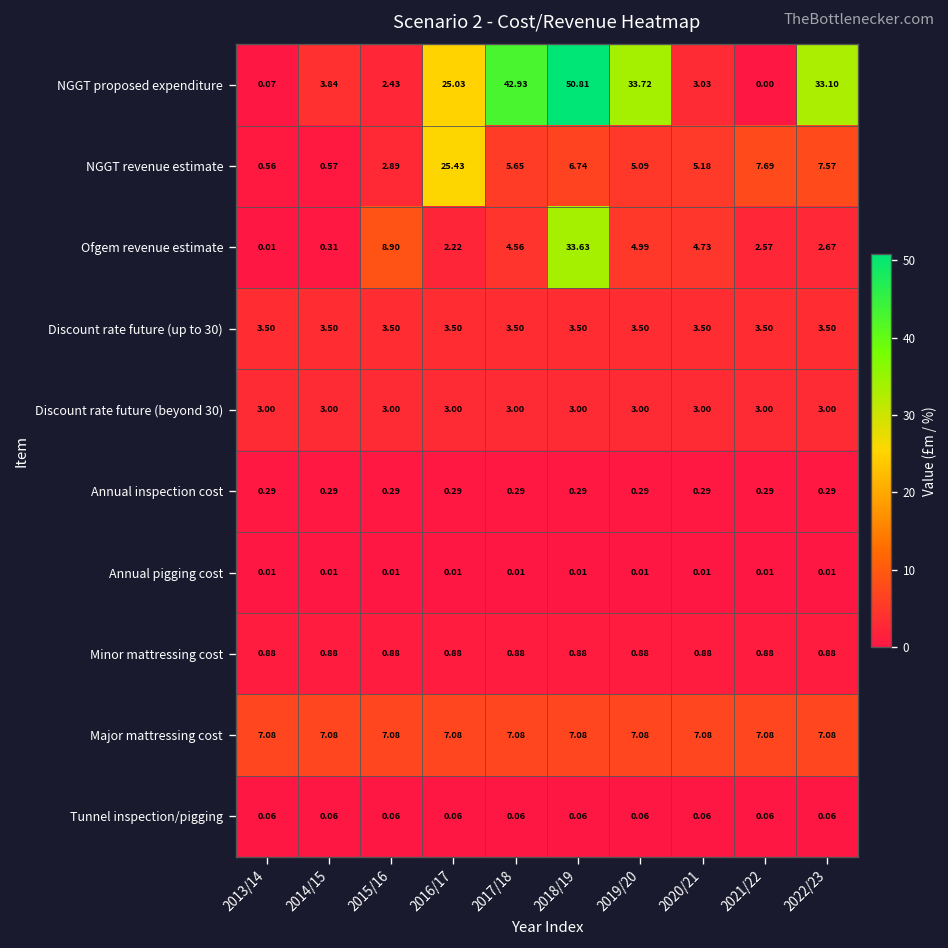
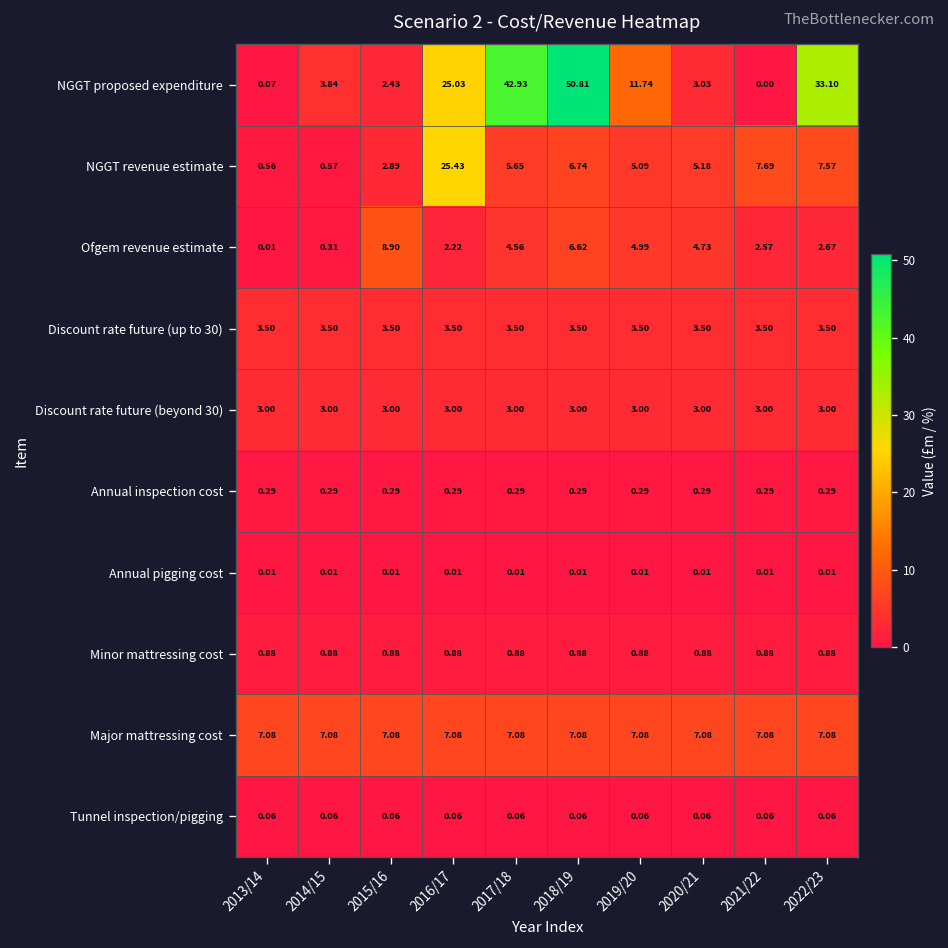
NGGT proposed expenditure, 2019/20: 33.72 -> 11.74
Ofgem revenue estimate, 2018/19: 33.63 -> 6.62
